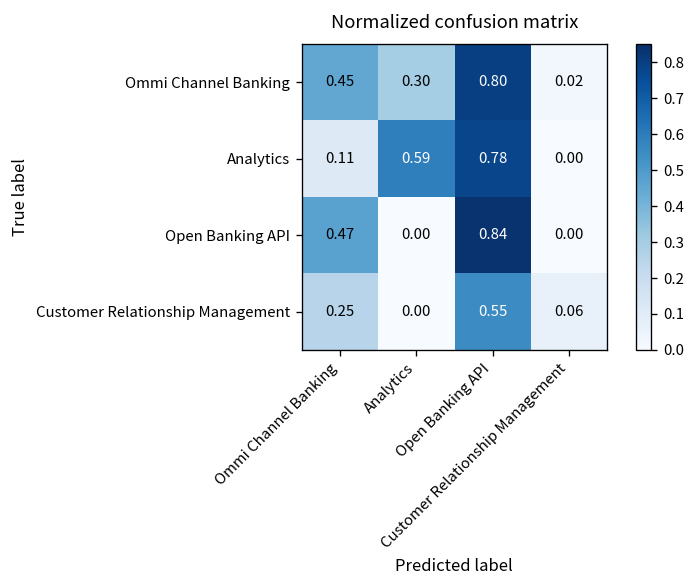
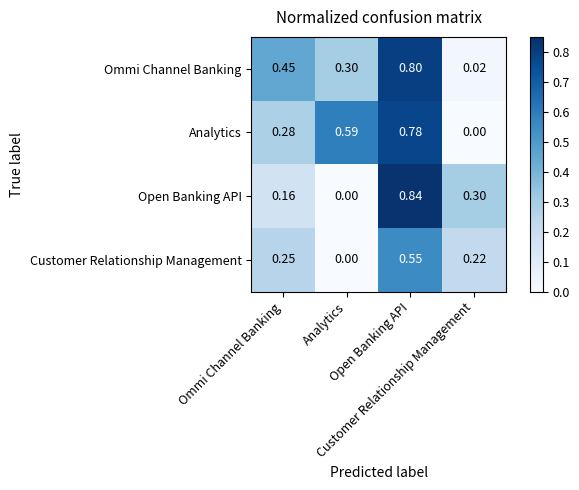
Analytics, Ommi Channel Banking: 0.11 -> 0.28
Open Banking API, Ommi Channel Banking: 0.47 -> 0.16
Open Banking API, Customer Relationship Management: 0.00 -> 0.30
Customer Relationship Management, Customer Relationship Management: 0.06 -> 0.22
